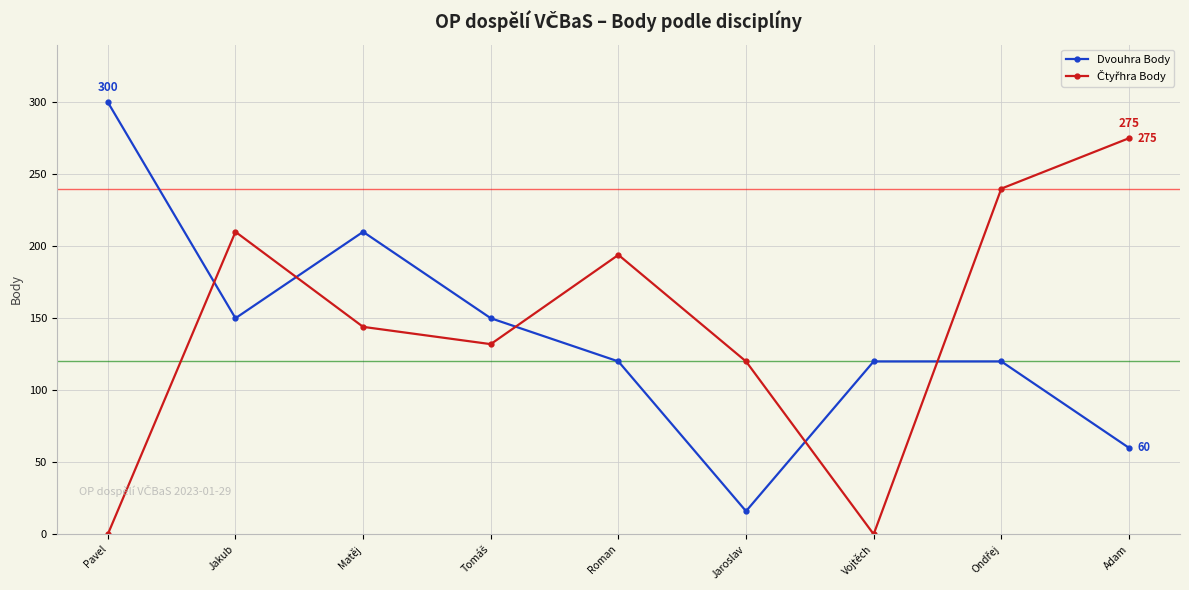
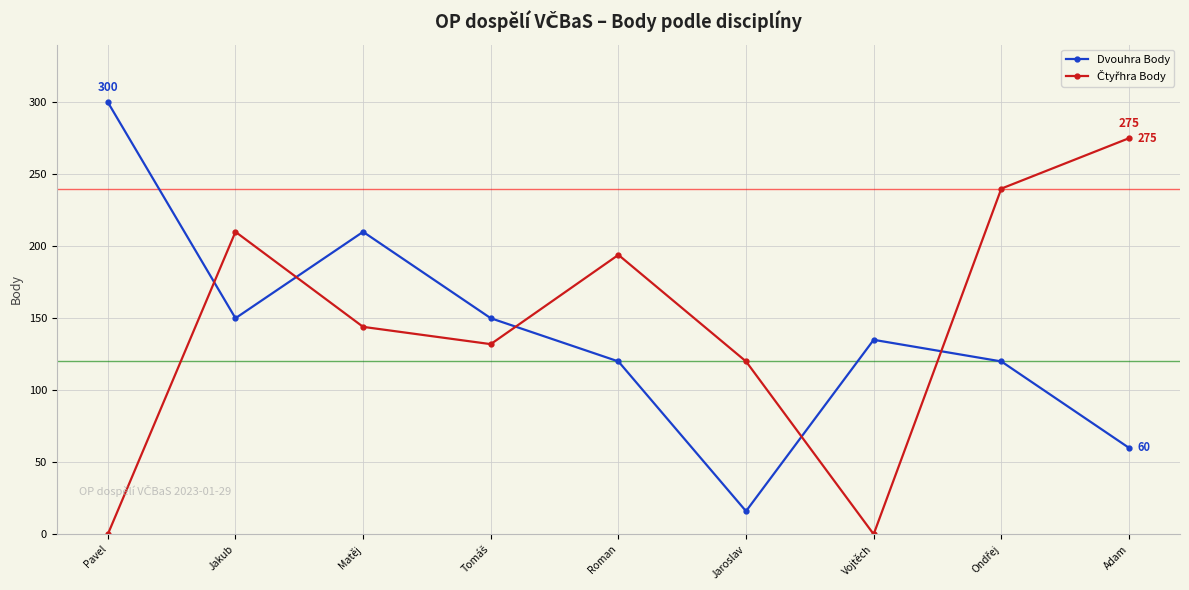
Dvouhra Body, Vojtěch: 120 -> 135
